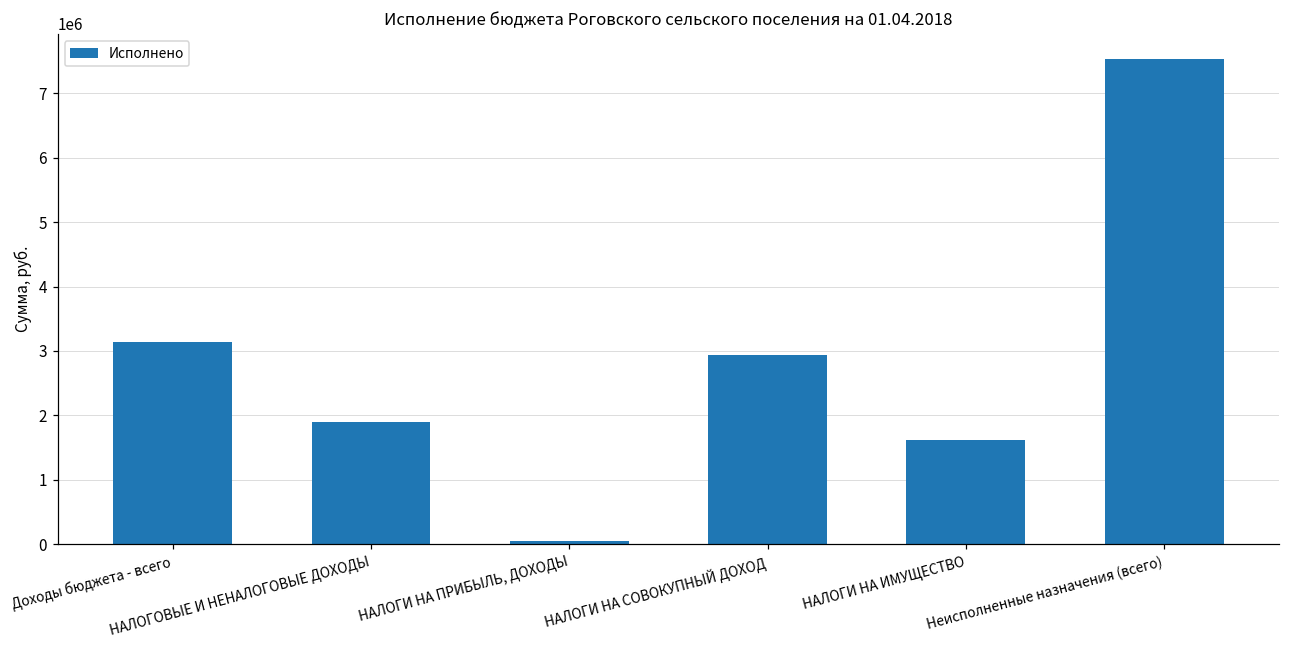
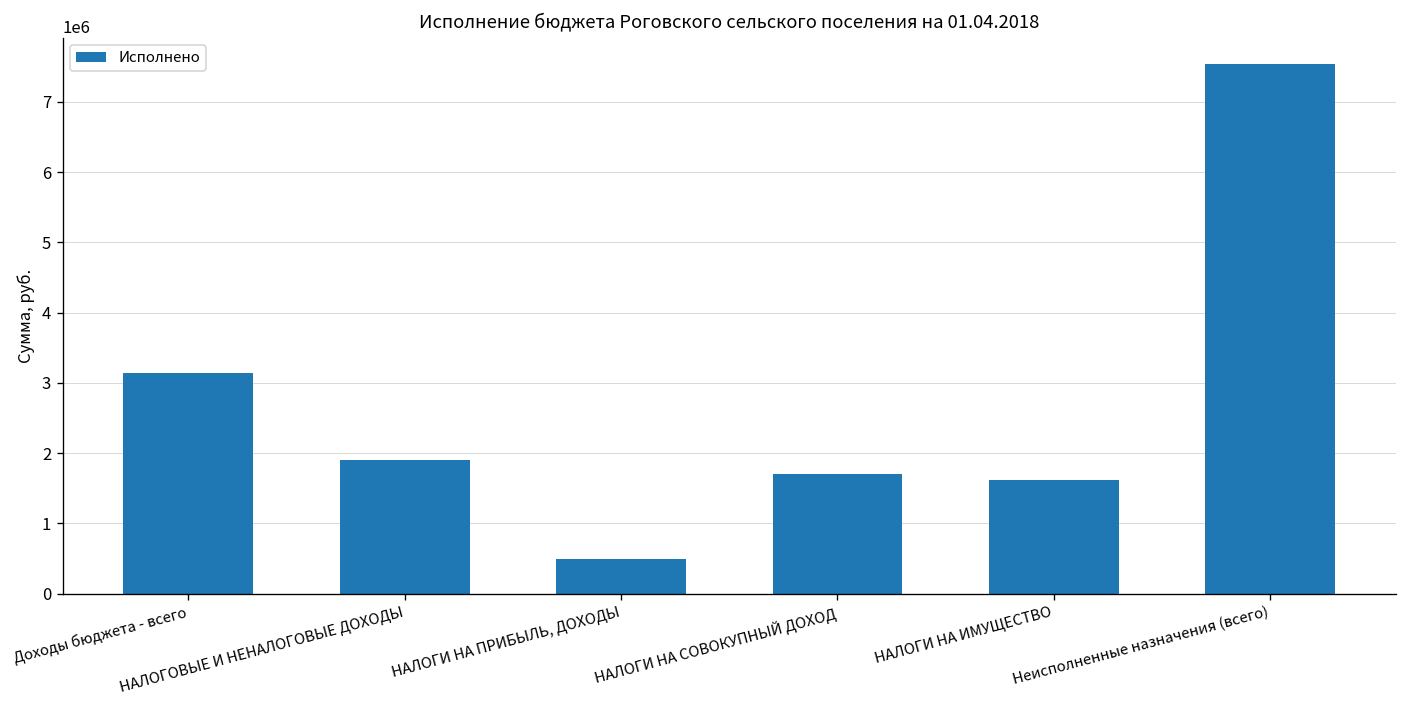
НАЛОГИ НА ПРИБЫЛЬ, ДОХОДЫ: 0 -> 500000
НАЛОГИ НА СОВОКУПНЫЙ ДОХОД: 2900000 -> 1700000
